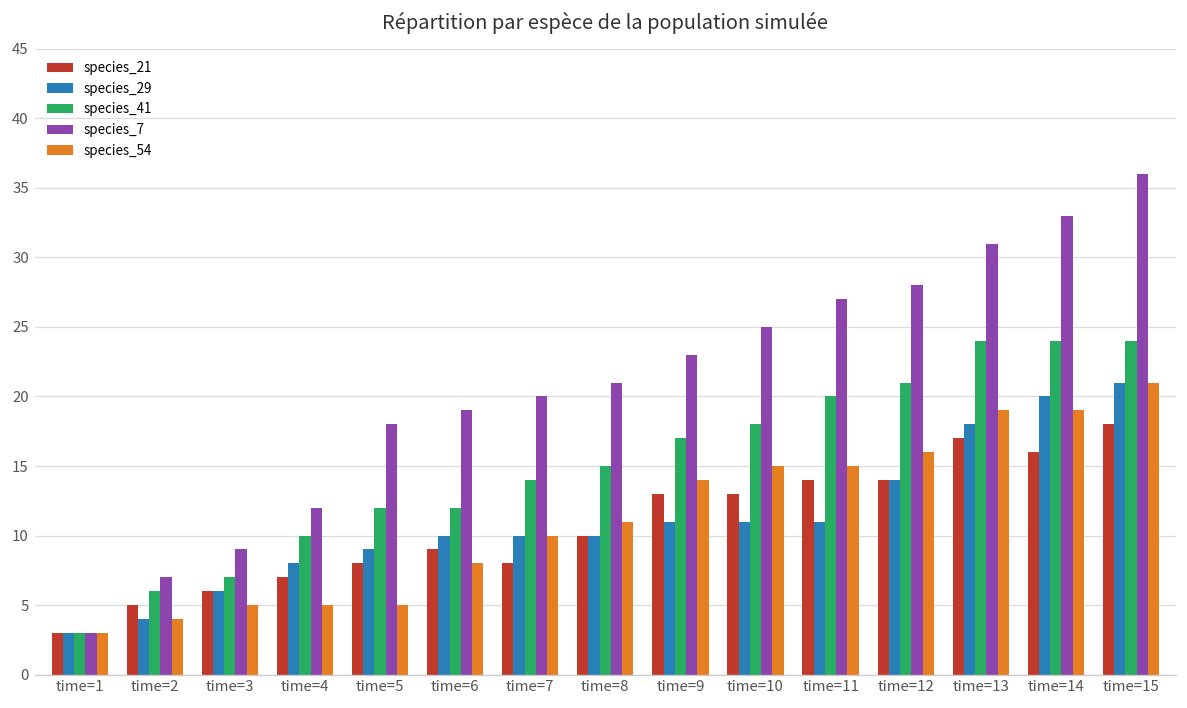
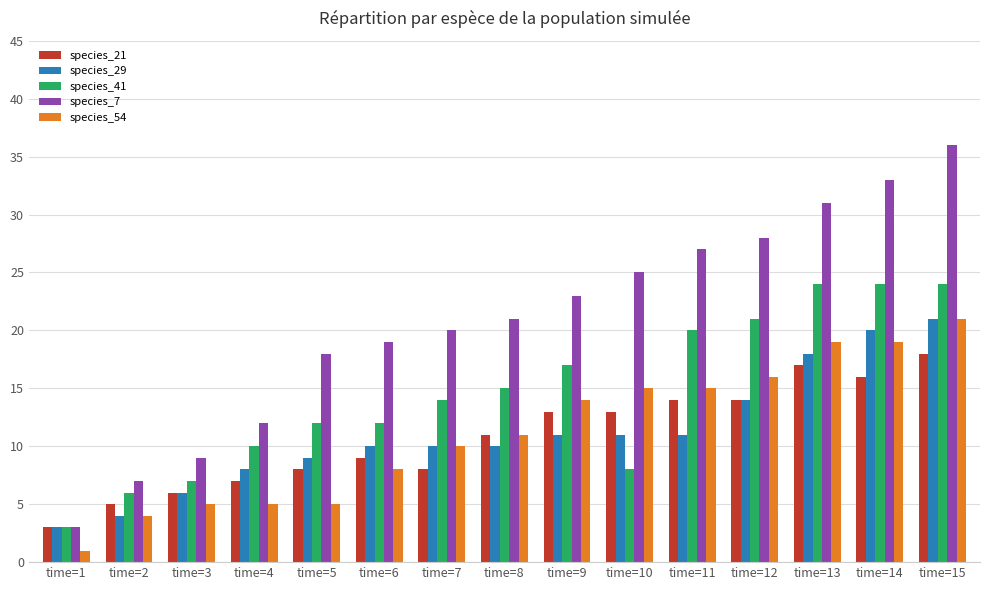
species_54, time=1: 3 -> 1
species_21, time=8: 10 -> 11
species_41, time=10: 18 -> 8
